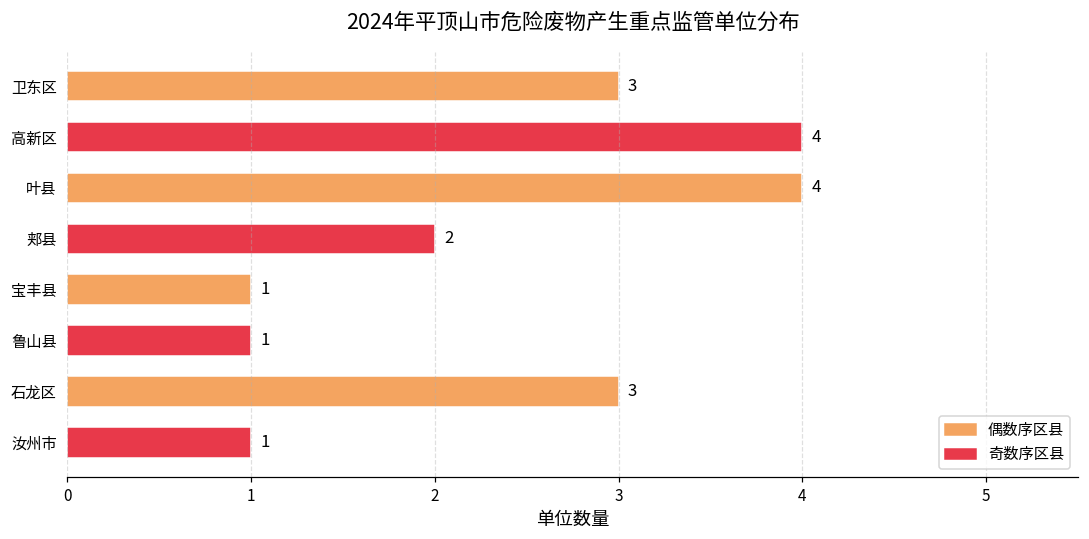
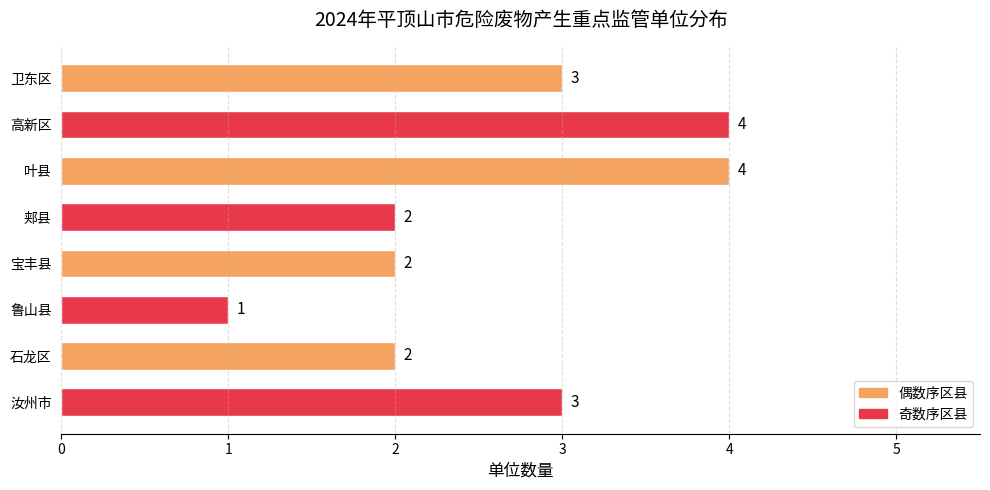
宝丰县: 1 -> 2
石龙区: 3 -> 2
汝州市: 1 -> 3
